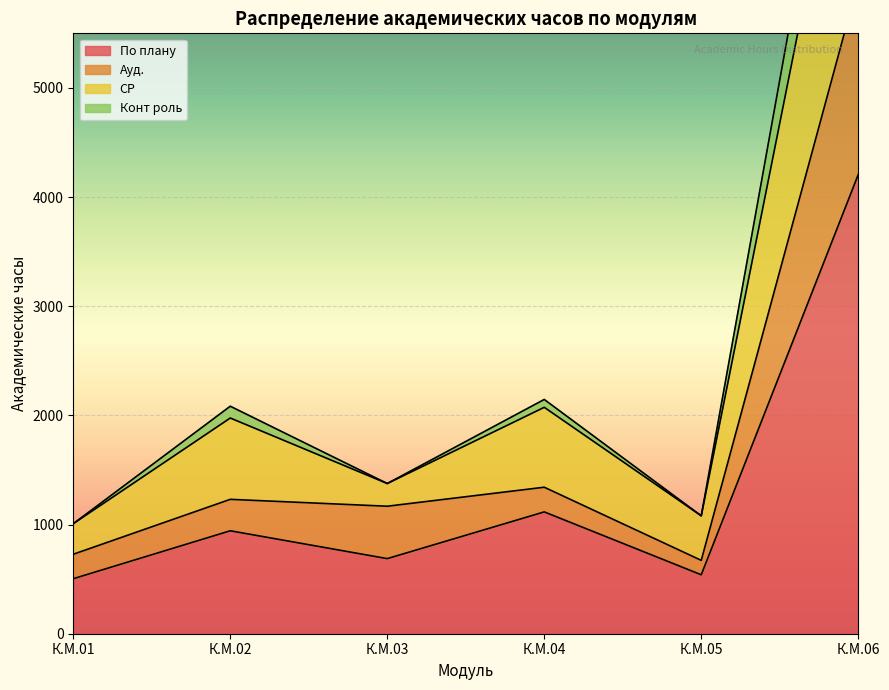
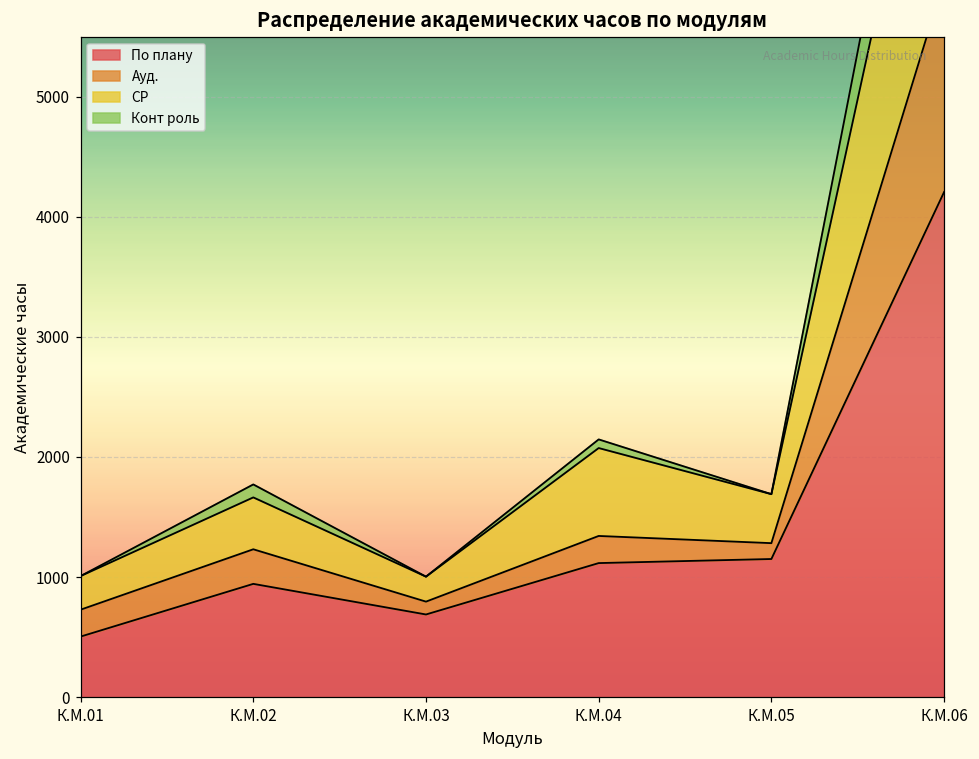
СР, К.М.02: 750 -> 430
Ауд., К.М.03: 480 -> 110
По плану, К.М.05: 540 -> 1150
